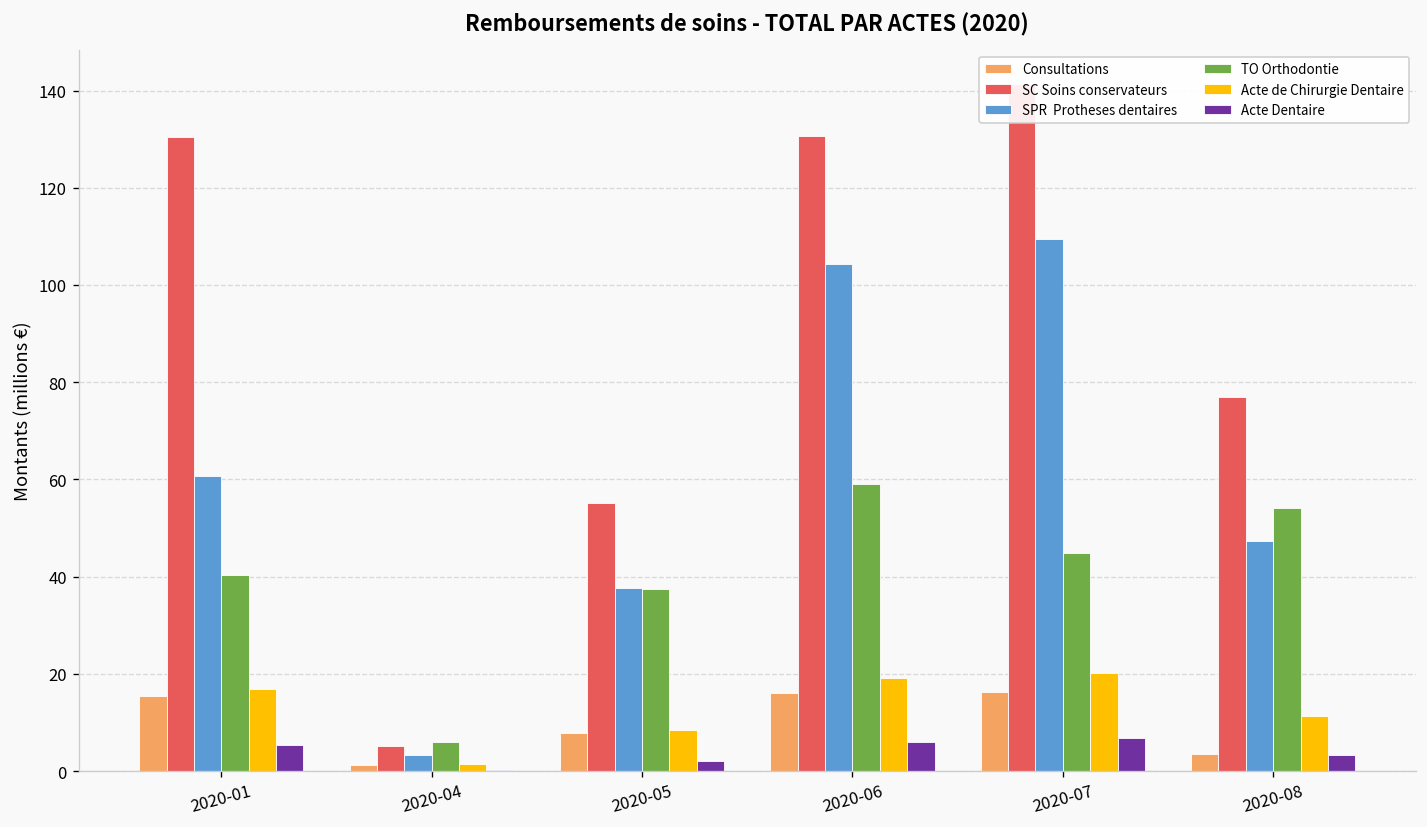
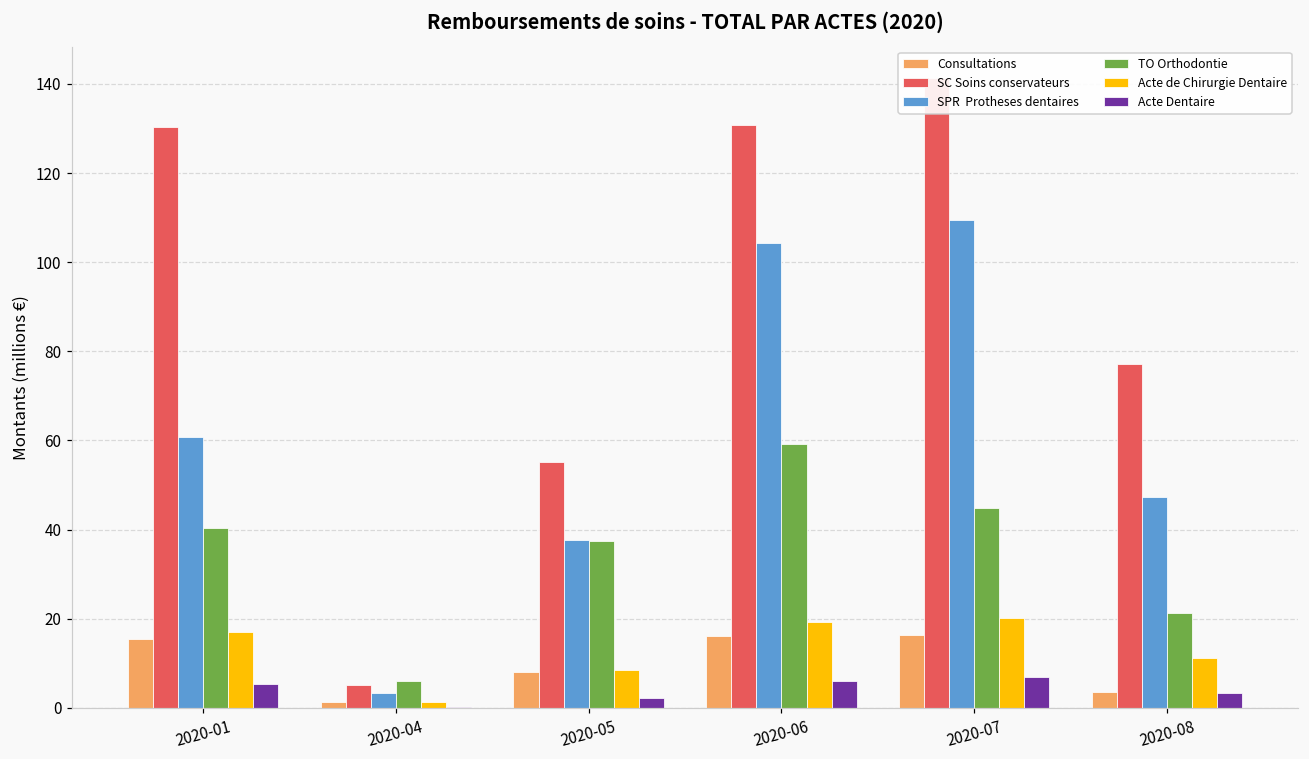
TO Orthodontie, 2020-08: 54 -> 21
